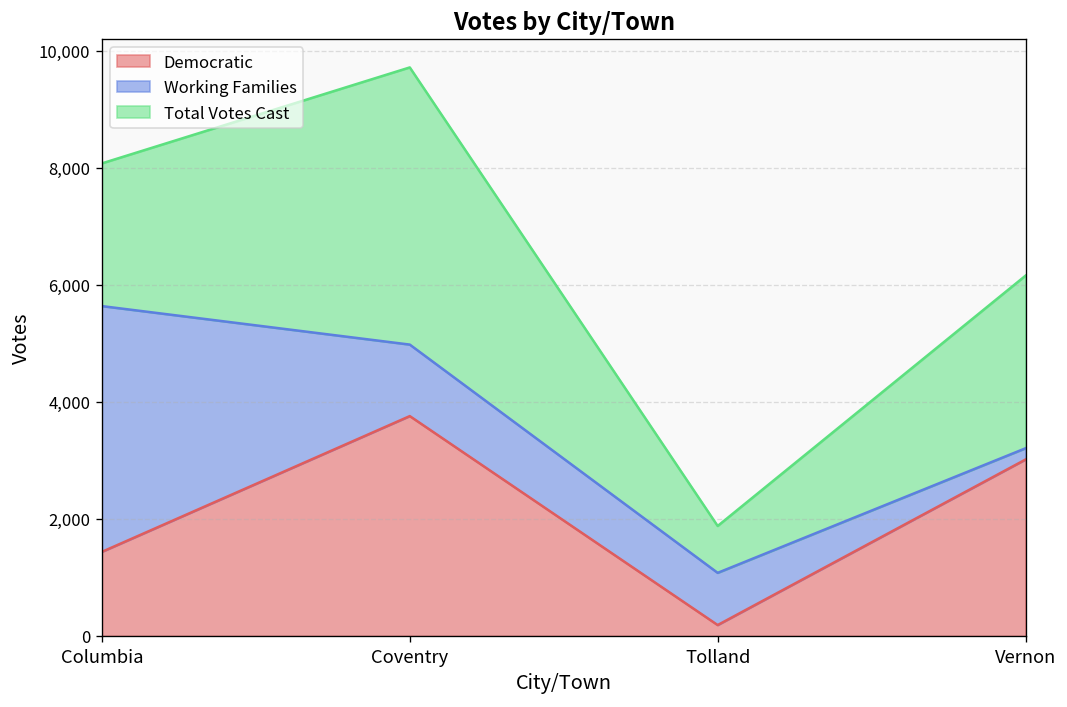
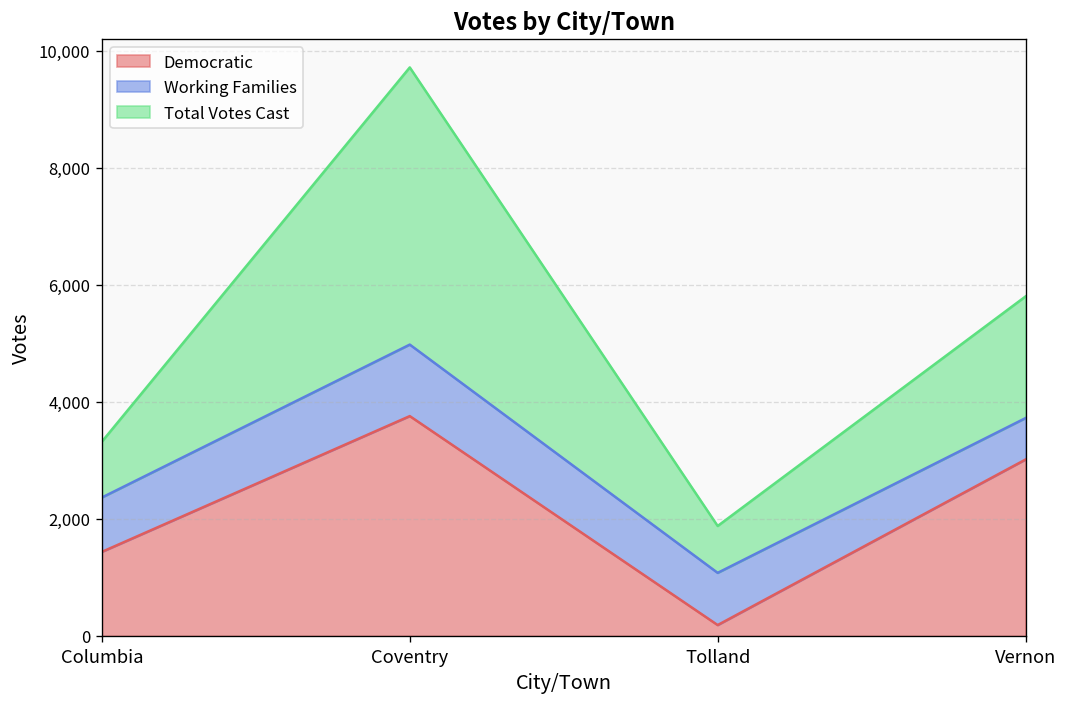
Working Families, Columbia: 4,200 -> 900
Total Votes Cast, Columbia: 2,400 -> 1,000
Working Families, Vernon: 200 -> 700
Total Votes Cast, Vernon: 3,000 -> 2,100
